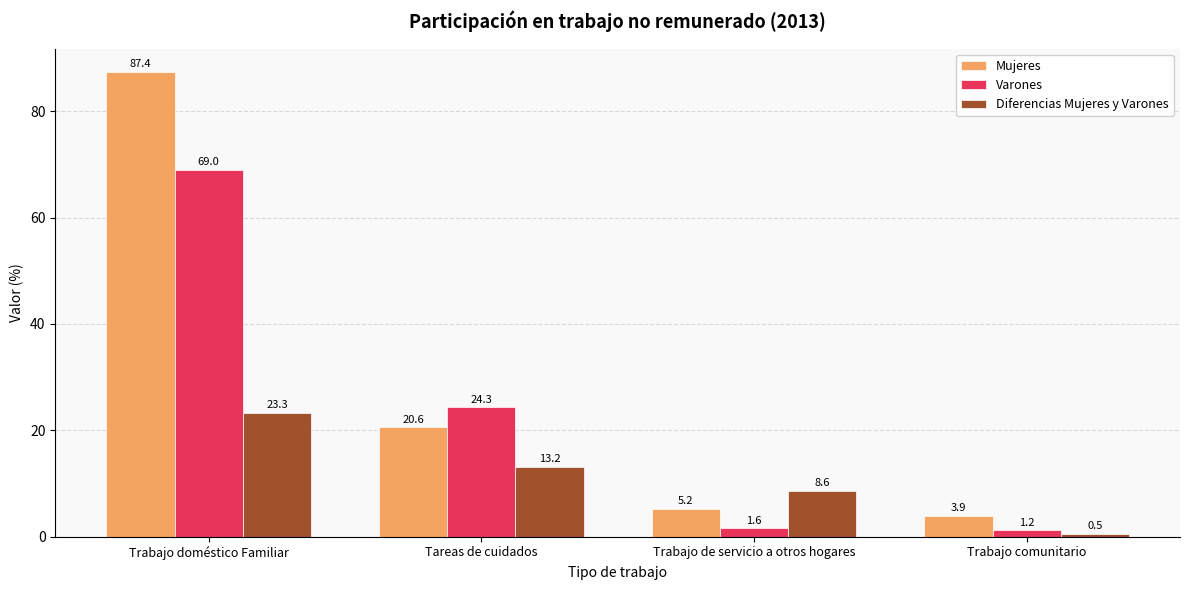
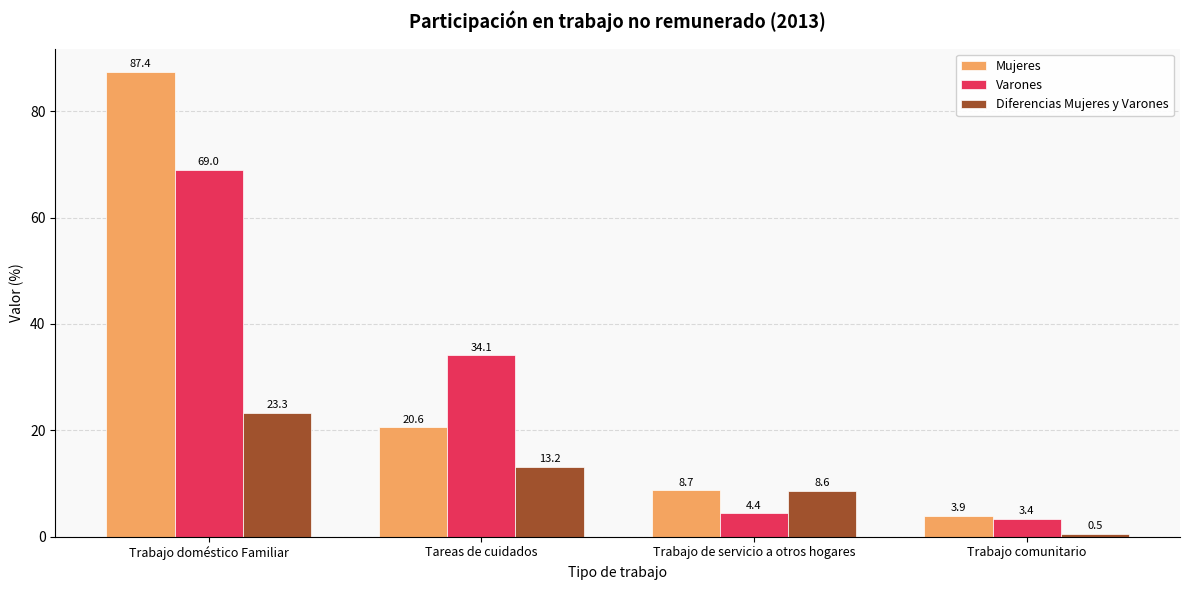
Varones, Tareas de cuidados: 24.3 -> 34.1
Mujeres, Trabajo de servicio a otros hogares: 5.2 -> 8.7
Varones, Trabajo de servicio a otros hogares: 1.6 -> 4.4
Varones, Trabajo comunitario: 1.2 -> 3.4
